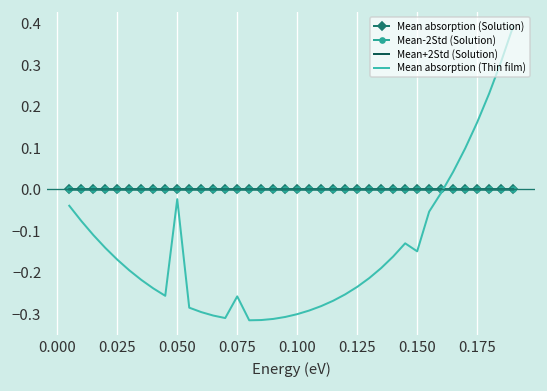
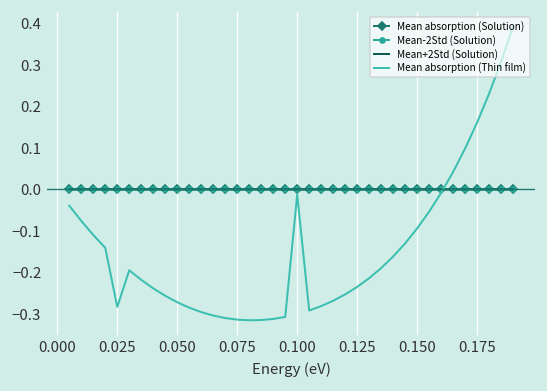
Mean absorption (Thin film), 0.025: -0.17 -> -0.28
Mean absorption (Thin film), 0.050: -0.02 -> -0.27
Mean absorption (Thin film), 0.075: -0.26 -> -0.31
Mean absorption (Thin film), 0.100: -0.30 -> -0.01
Mean absorption (Thin film), 0.150: -0.15 -> -0.09
